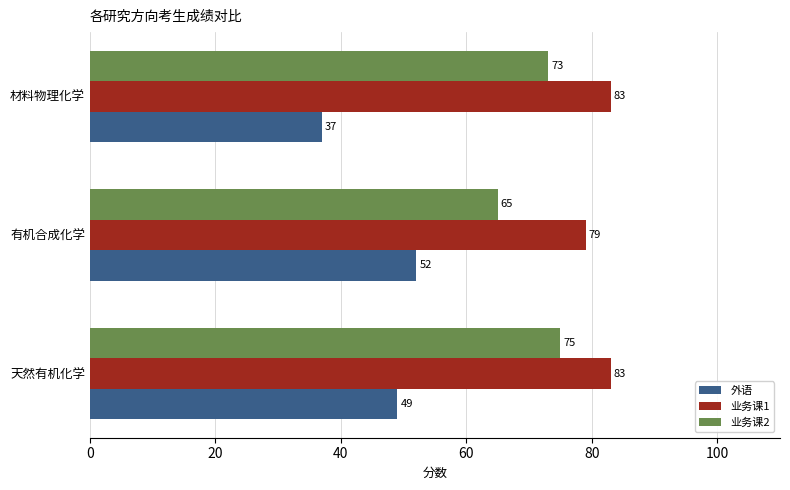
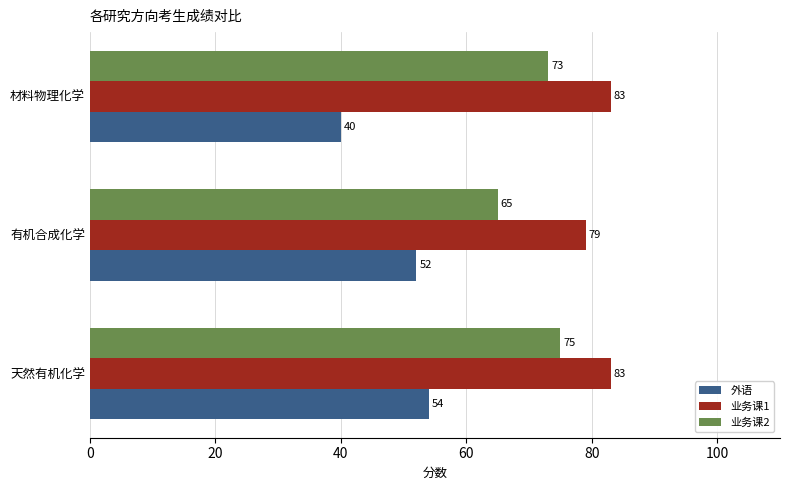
外语, 材料物理化学: 37 -> 40
外语, 天然有机化学: 49 -> 54
